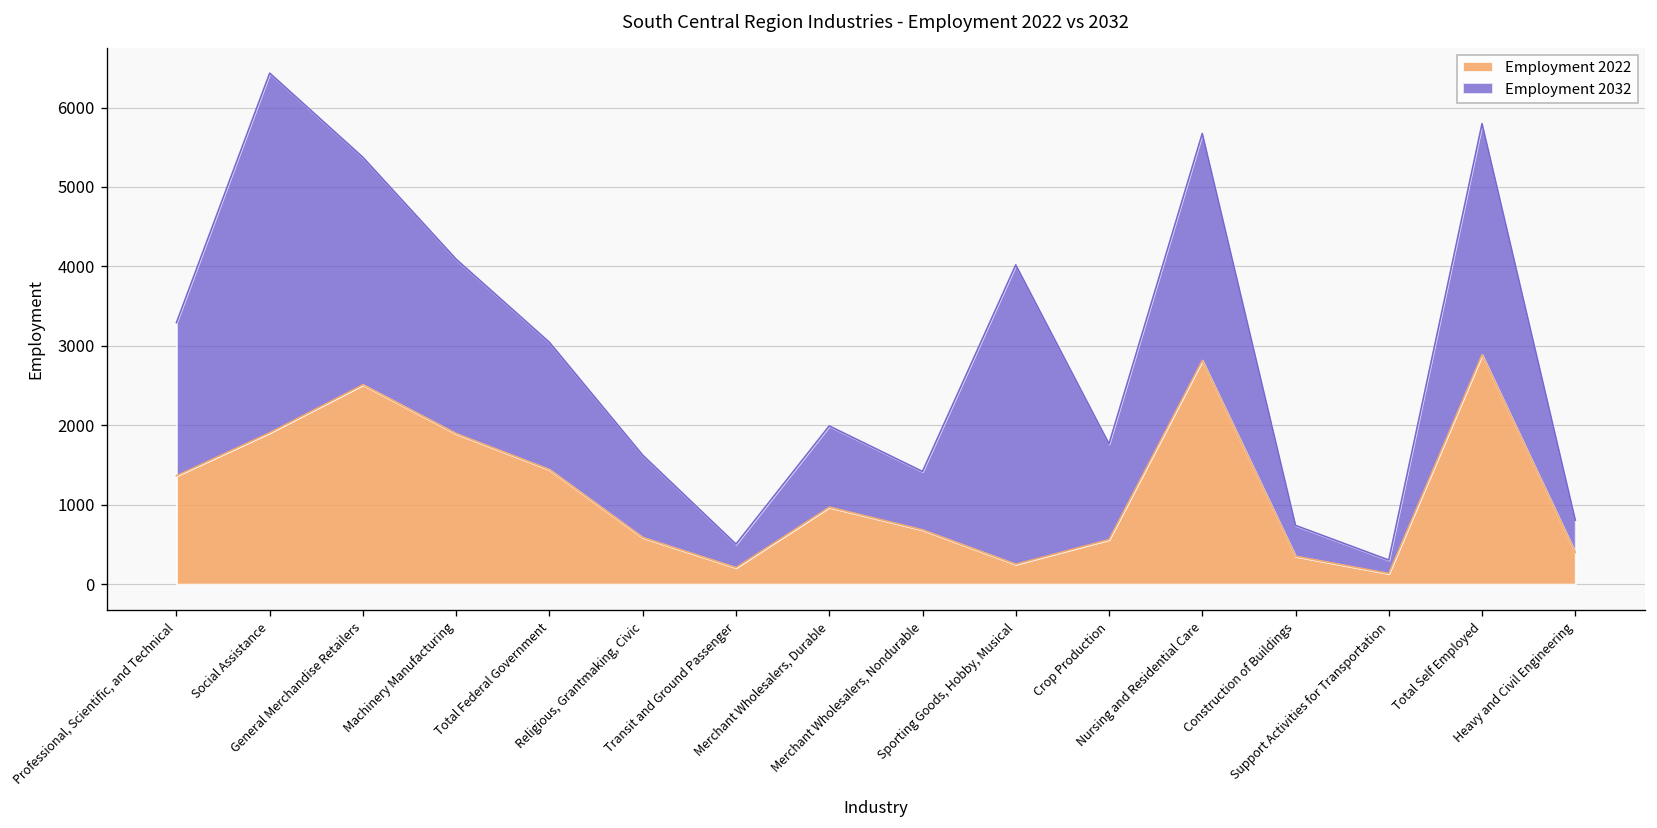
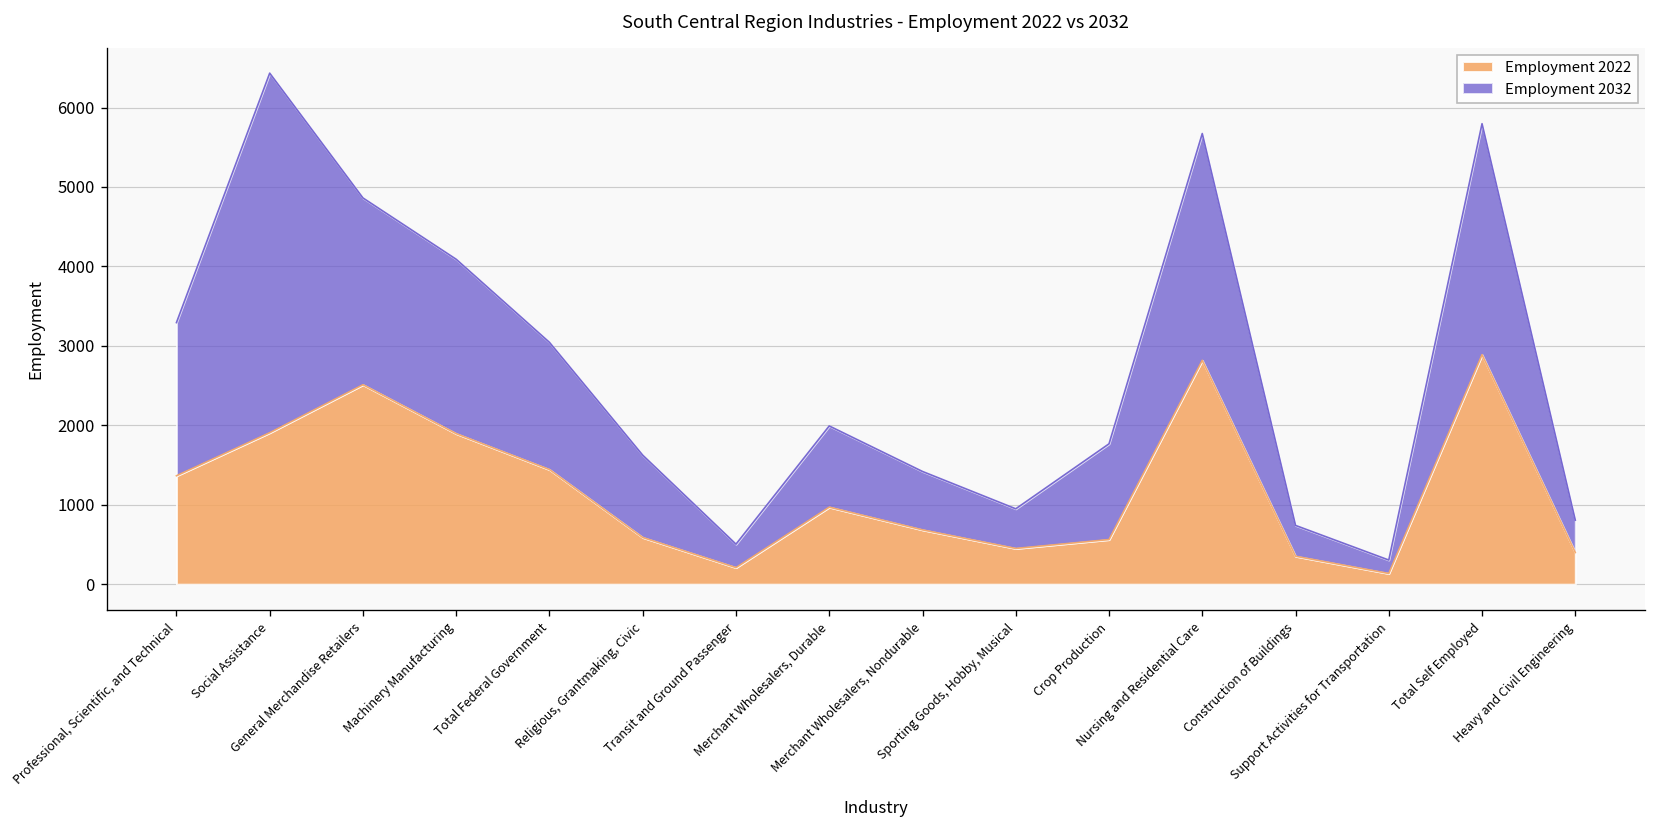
Employment 2032, General Merchandise Retailers: 2900 -> 2400
Employment 2022, Sporting Goods, Hobby, Musical: 300 -> 500
Employment 2032, Sporting Goods, Hobby, Musical: 3800 -> 500
